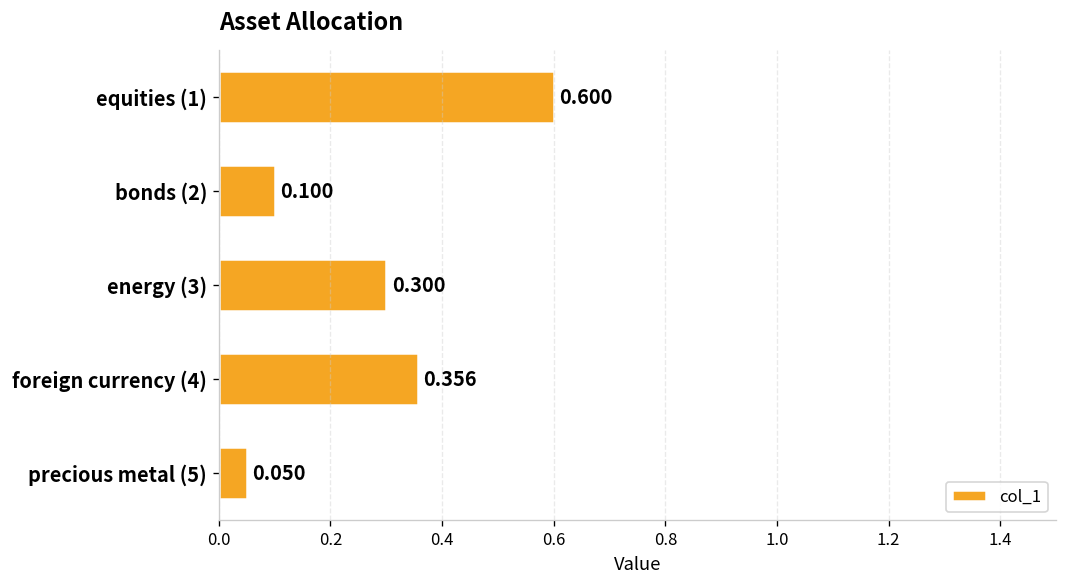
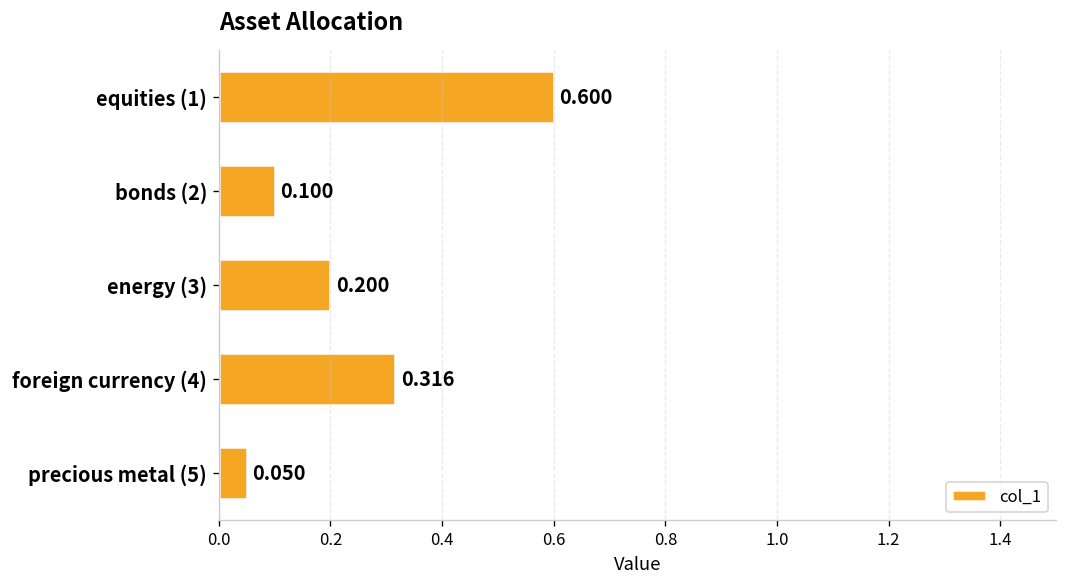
energy (3): 0.300 -> 0.200
foreign currency (4): 0.356 -> 0.316
